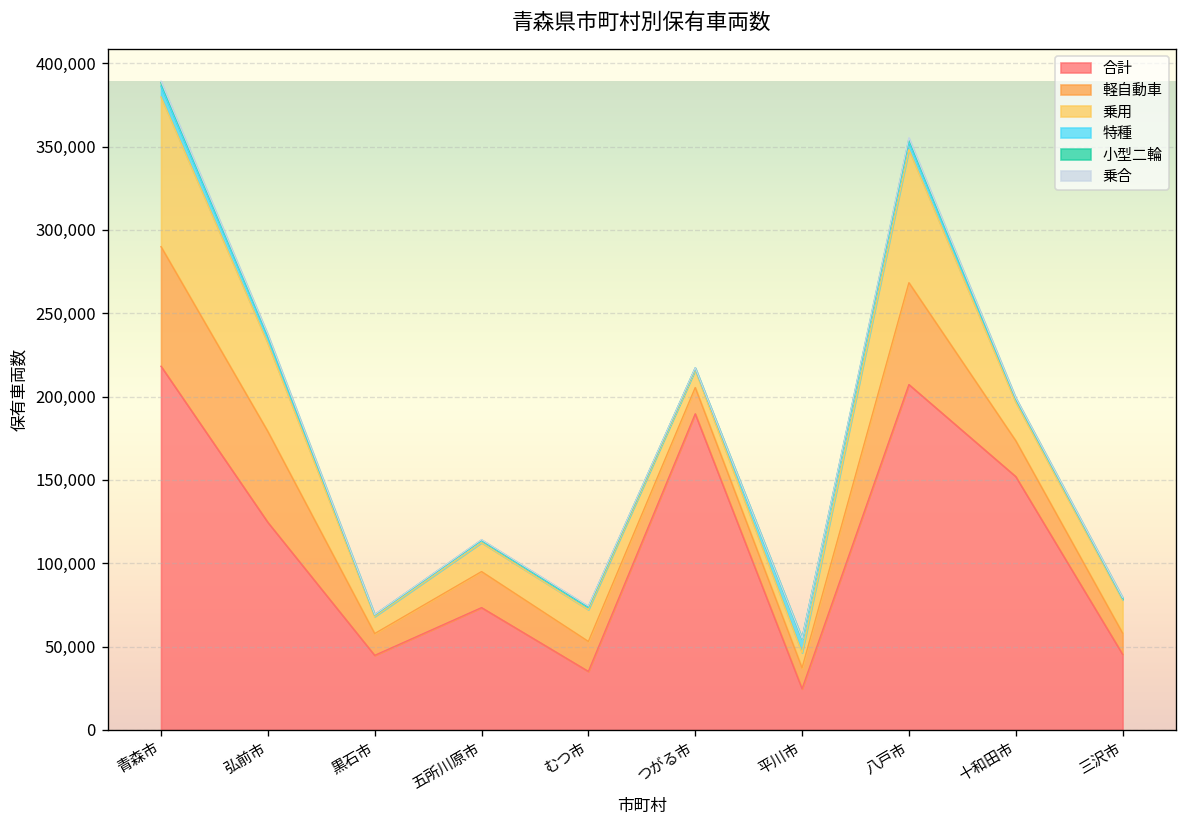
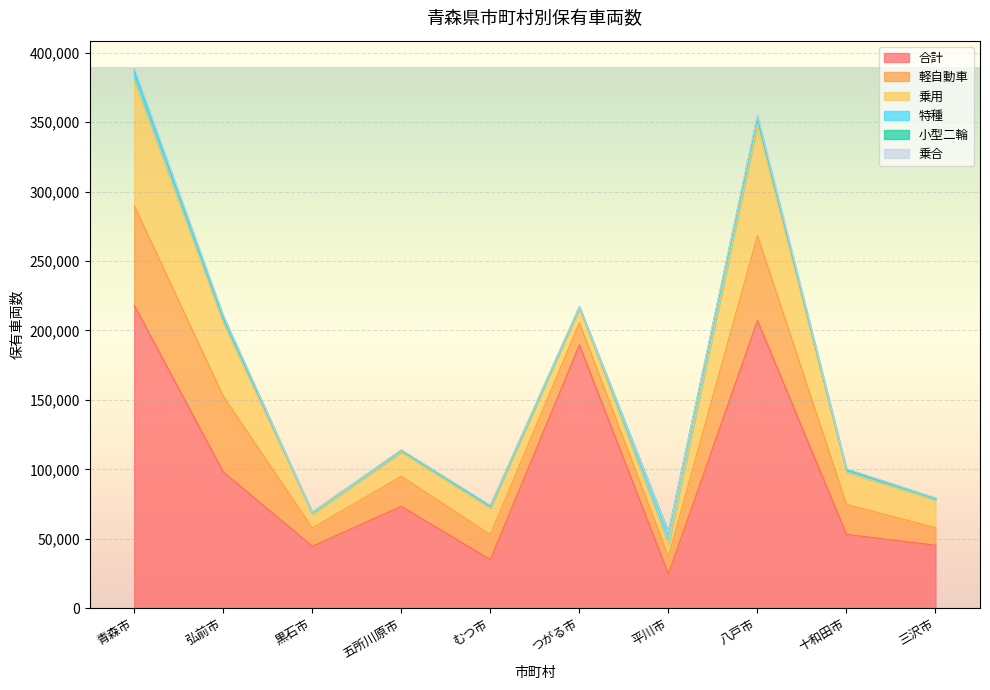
合計, 弘前市: 125,000 -> 98,000
合計, 十和田市: 152,000 -> 53,000
